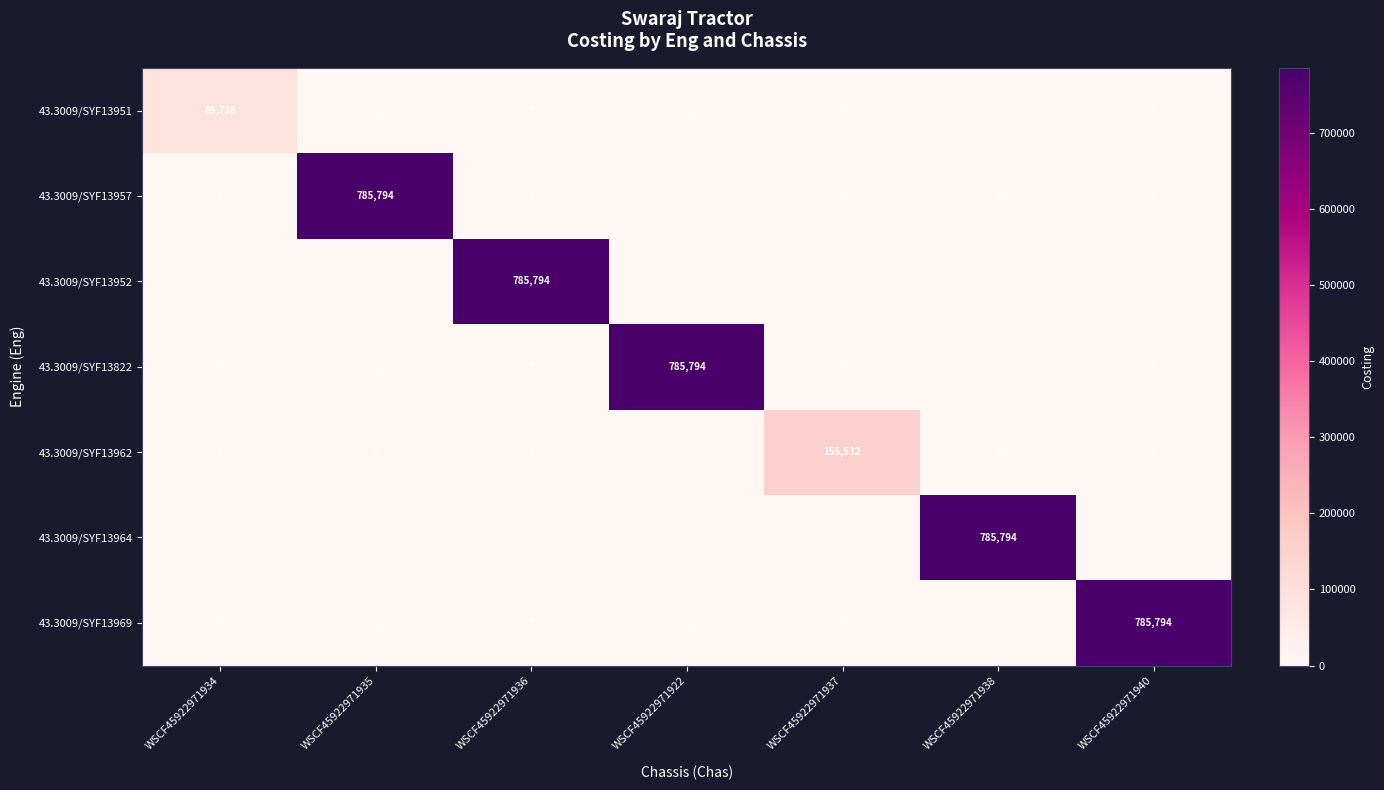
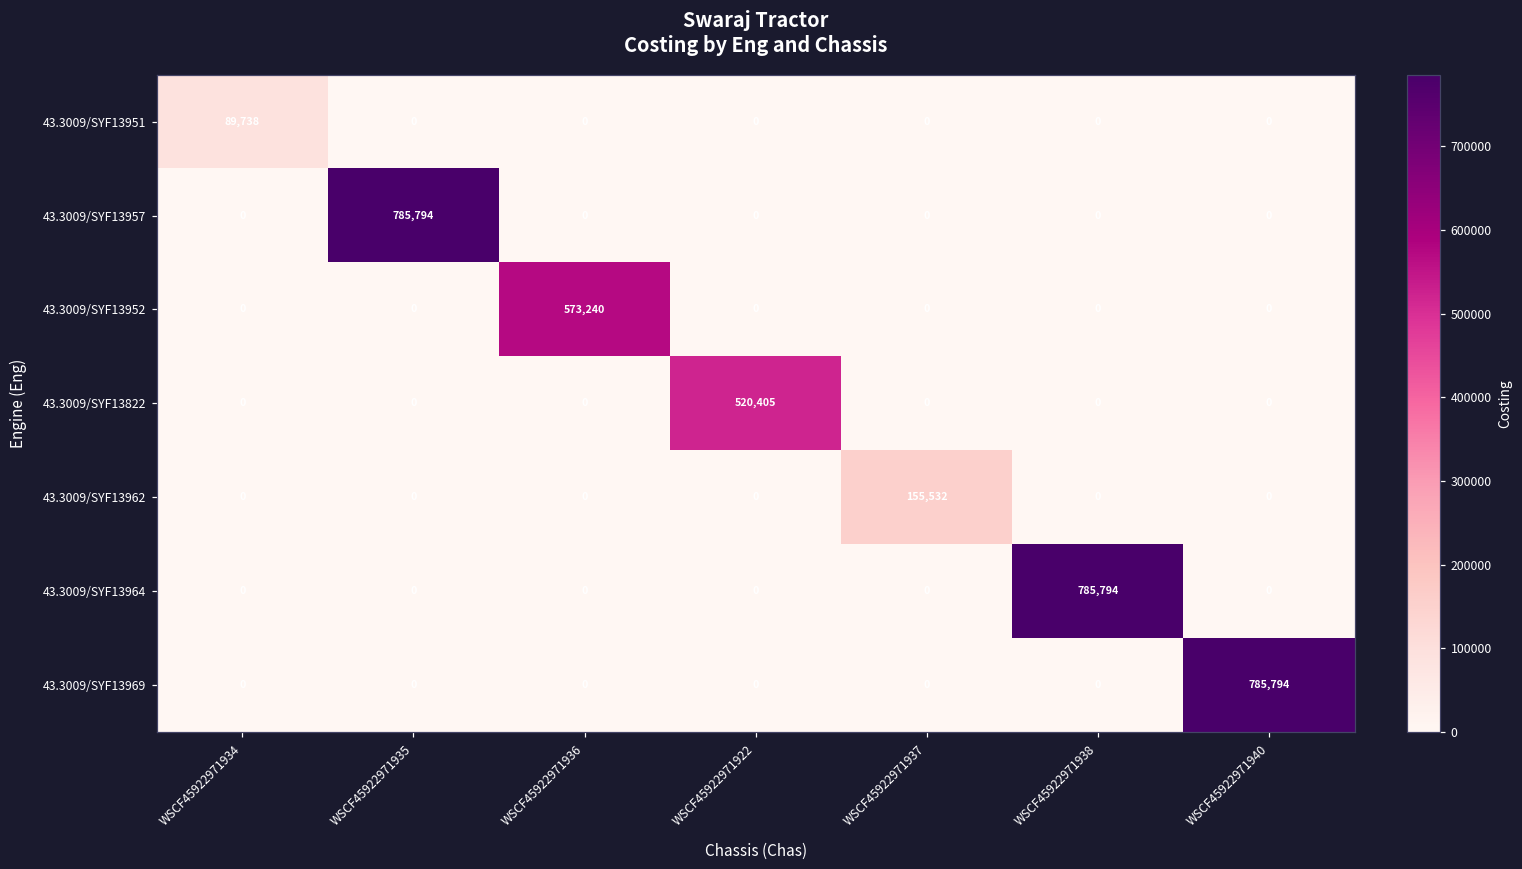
43.3009/SYF13952, WSCF45922971936: 785,794 -> 573,240
43.3009/SYF13822, WSCF45922971922: 785,794 -> 520,405
